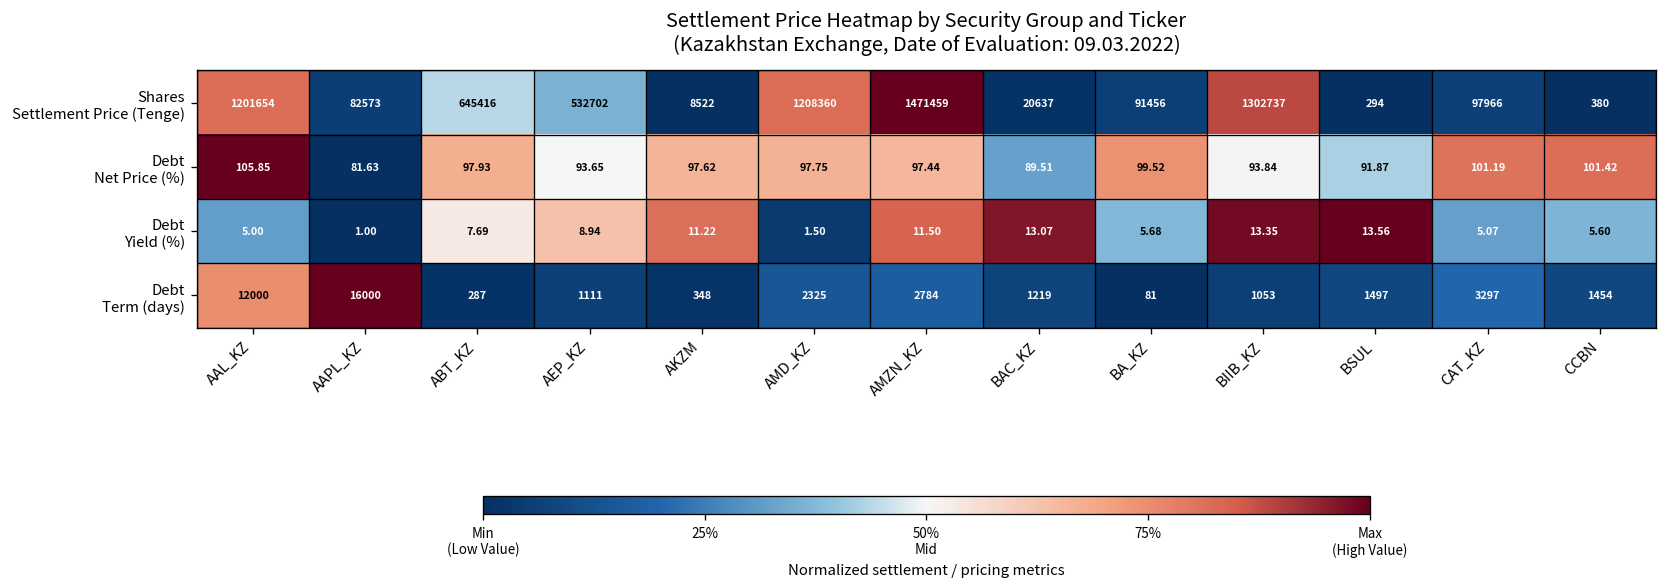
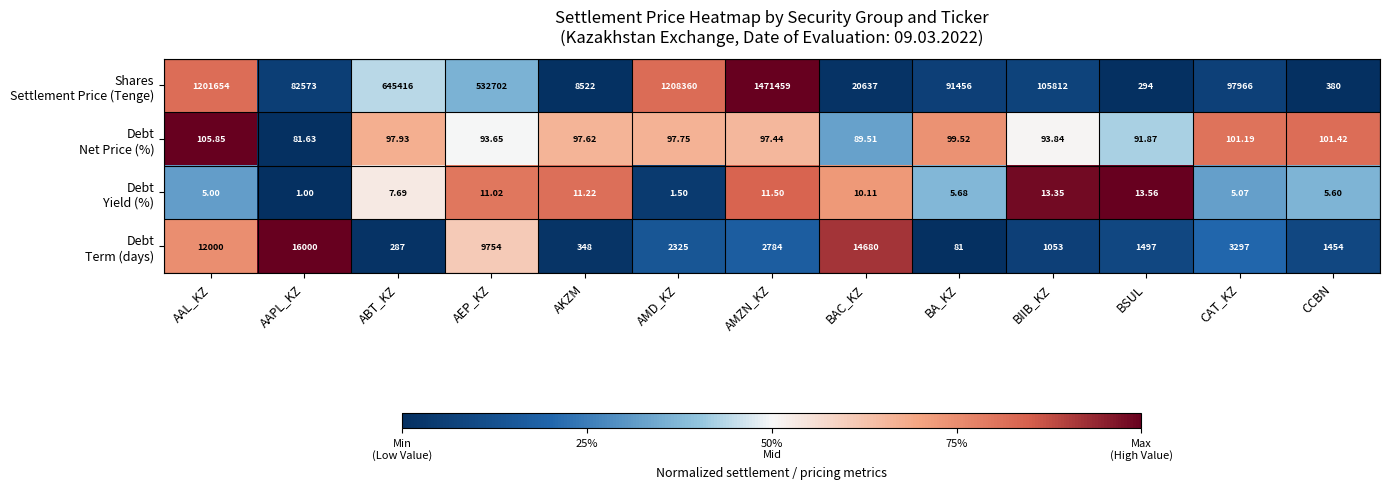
Shares Settlement Price (Tenge), BIIB_KZ: 1302737 -> 105812
Debt Yield (%), AEP_KZ: 8.94 -> 11.02
Debt Yield (%), BAC_KZ: 13.07 -> 10.11
Debt Term (days), AEP_KZ: 1111 -> 9754
Debt Term (days), BAC_KZ: 1219 -> 14680
